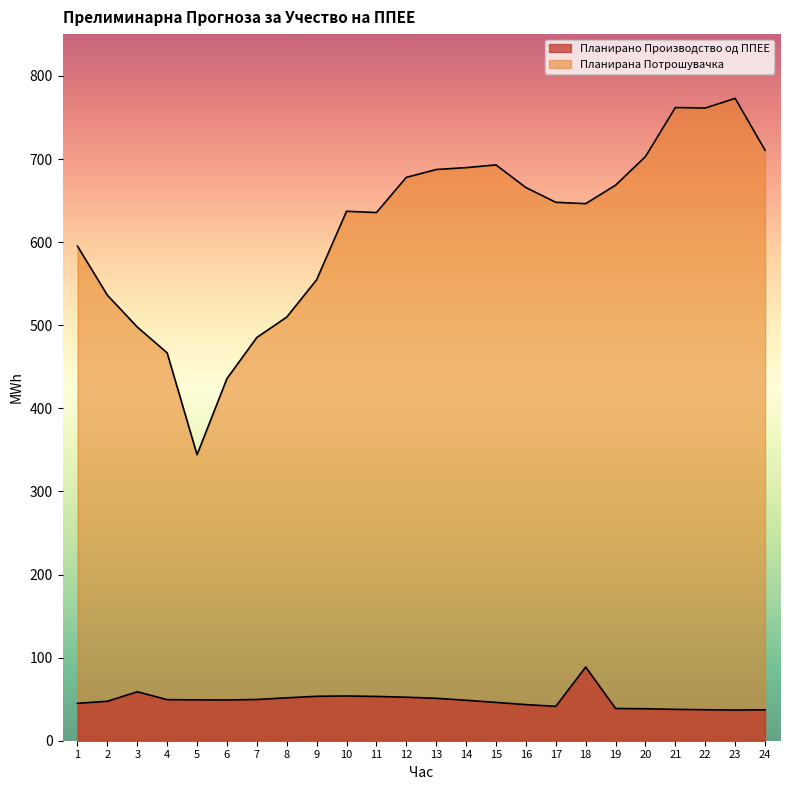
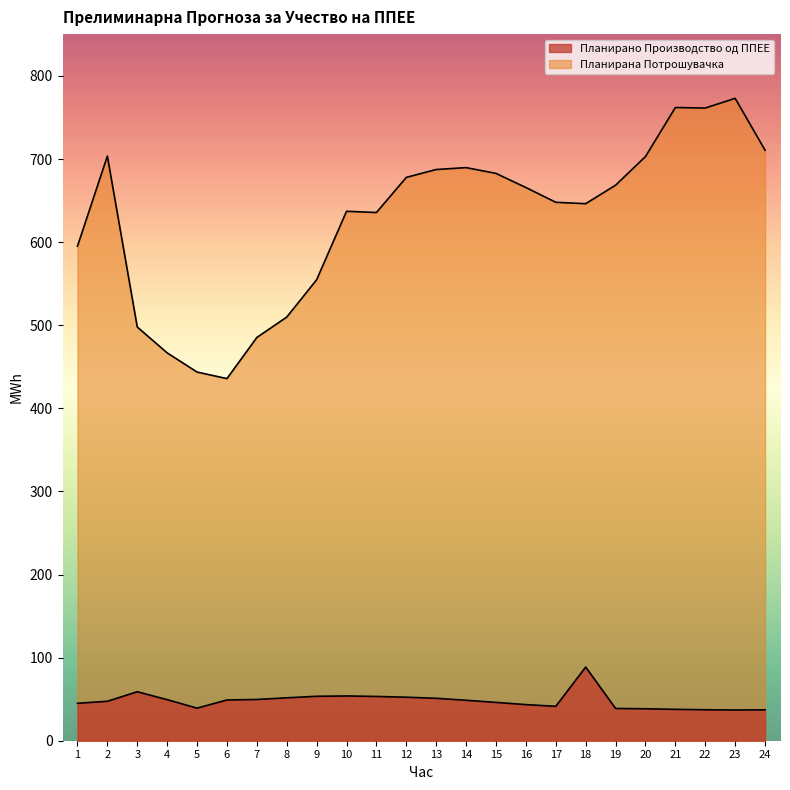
Планирана Потрошувачка, 2: 540 -> 700
Планирано Производство од ППЕЕ, 5: 50 -> 40
Планирана Потрошувачка, 5: 340 -> 440
Планирана Потрошувачка, 15: 690 -> 680
